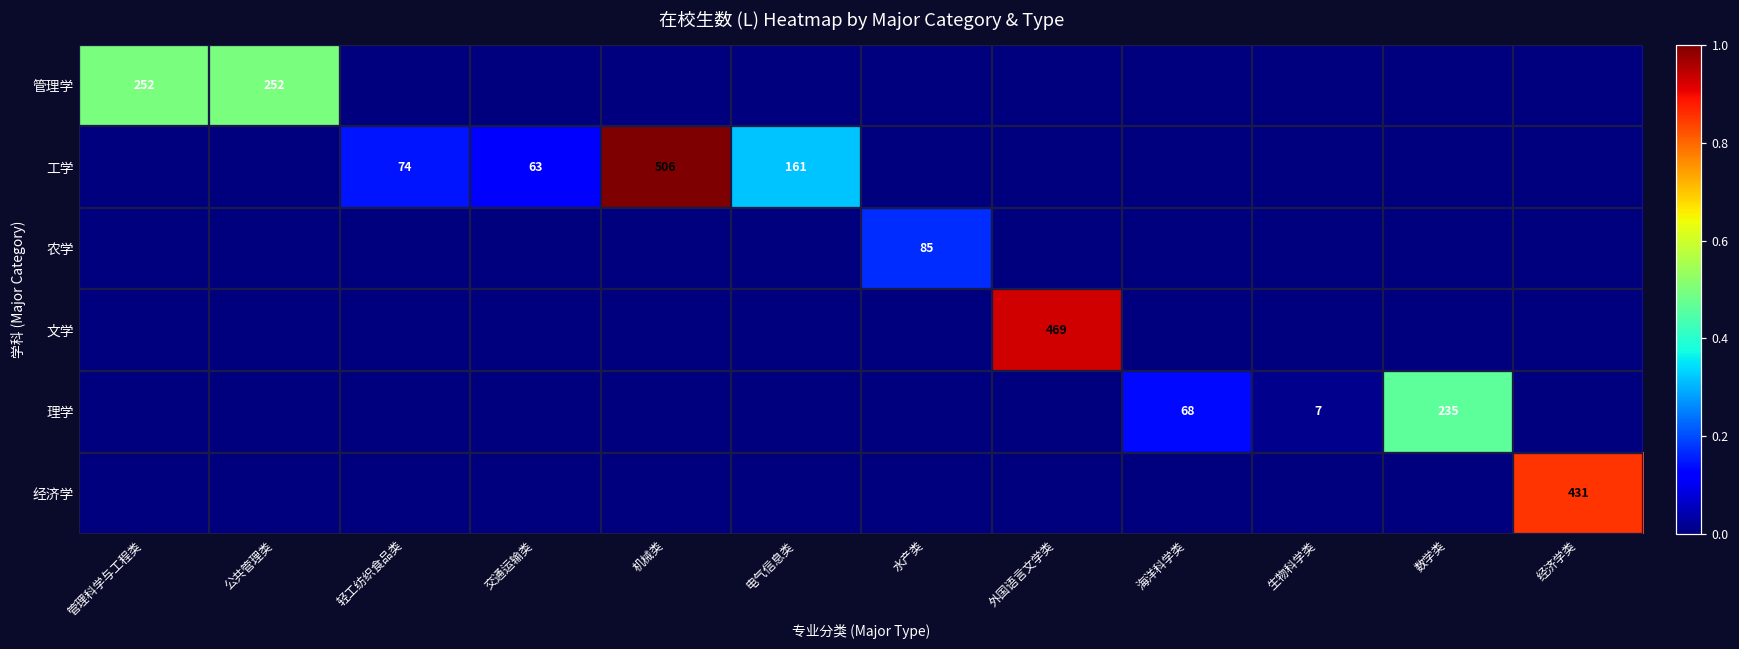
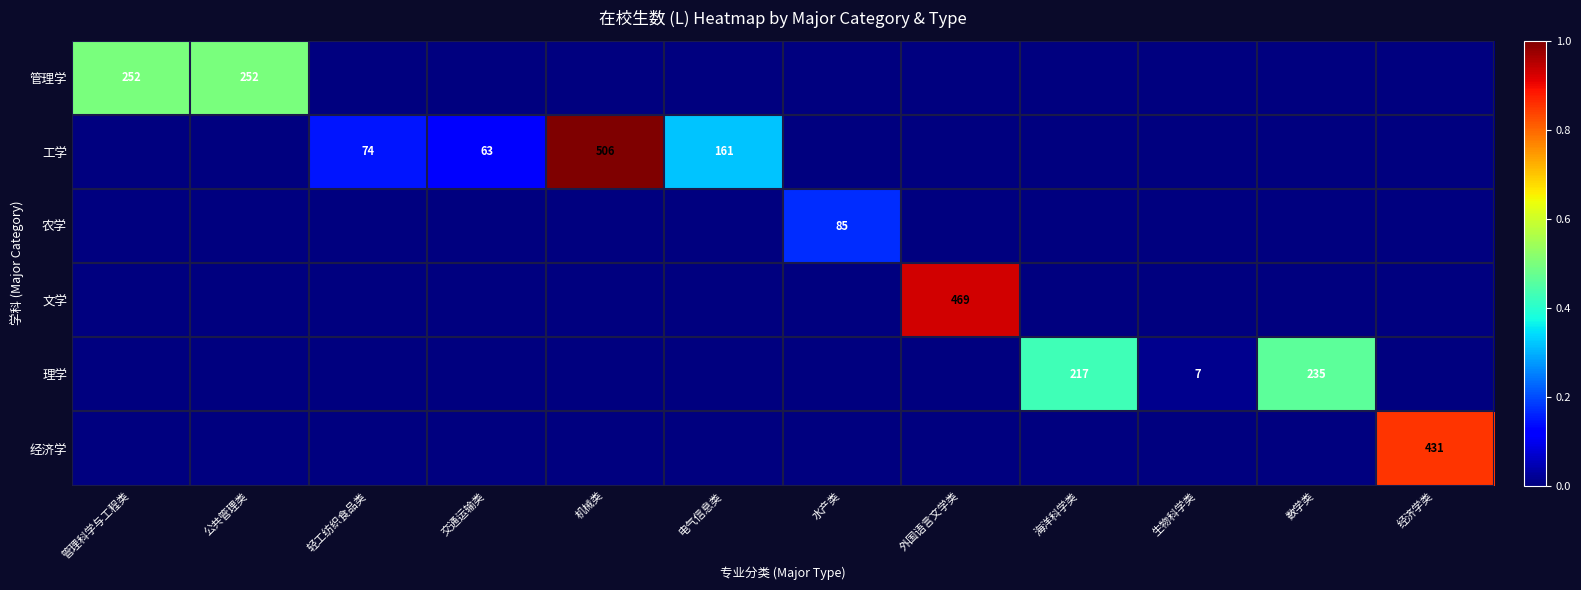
理学, 海洋科学类: 68 -> 217
